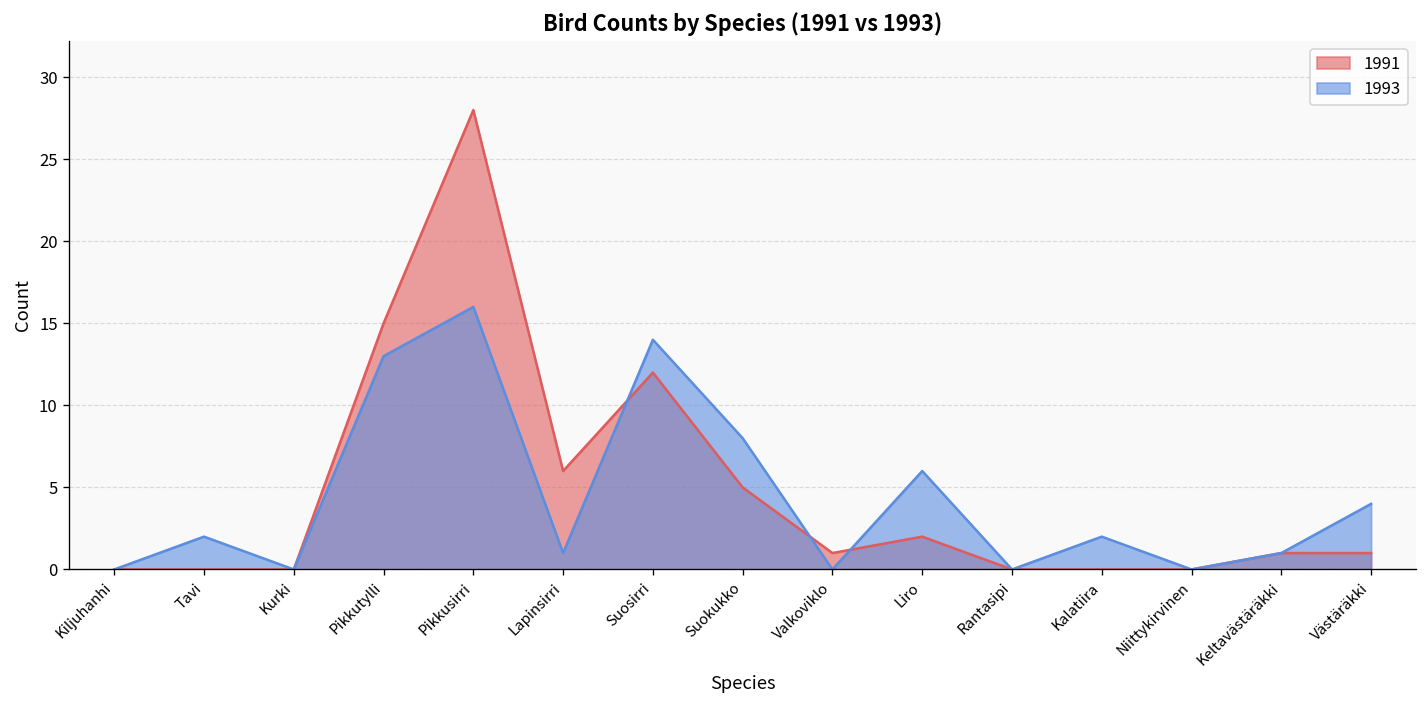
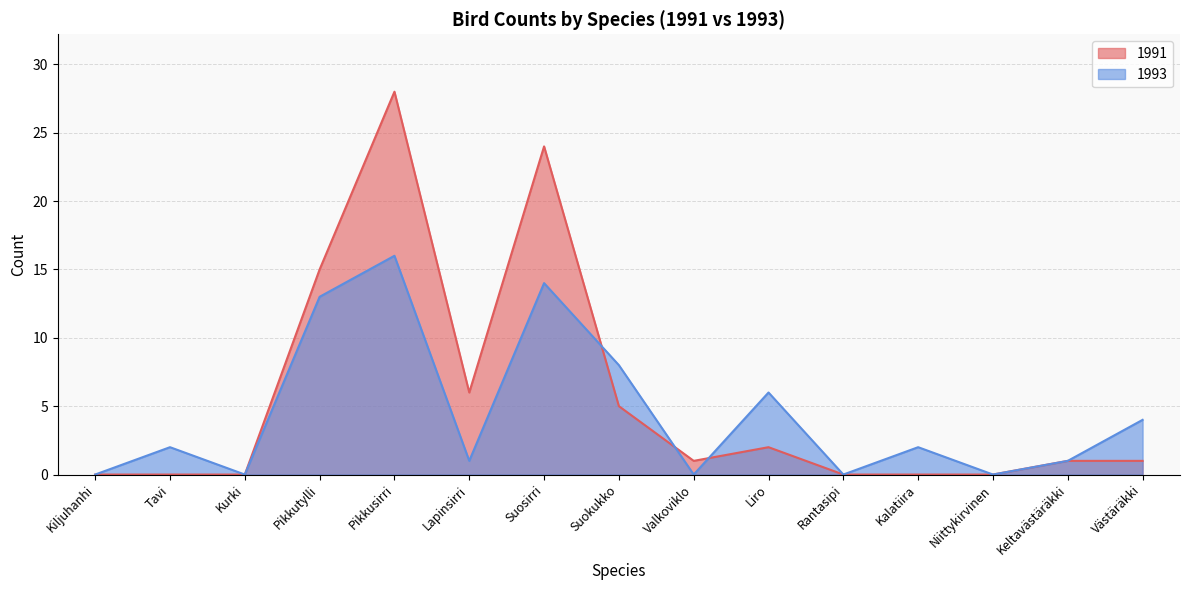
1991, Suosirri: 12 -> 24
